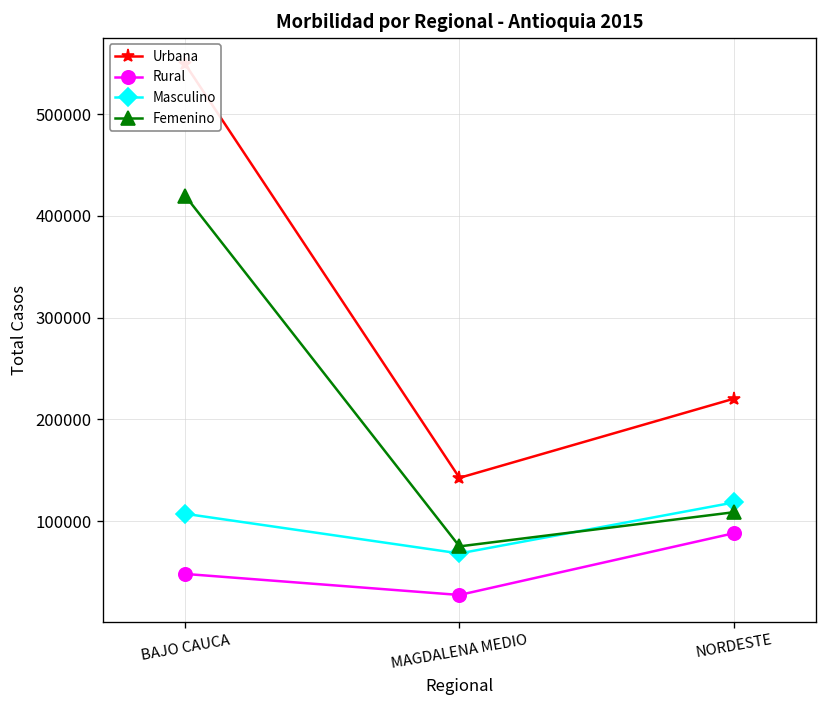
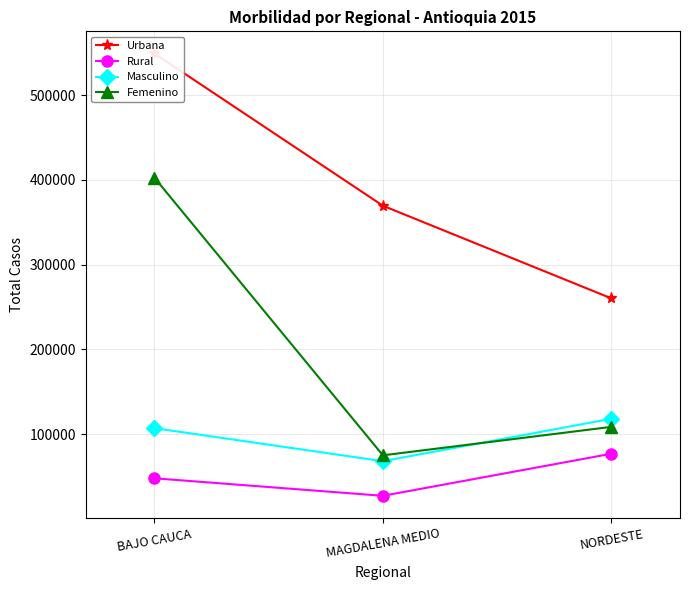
Femenino, BAJO CAUCA: 420000 -> 400000
Urbana, MAGDALENA MEDIO: 140000 -> 370000
Urbana, NORDESTE: 220000 -> 260000
Rural, NORDESTE: 90000 -> 80000
